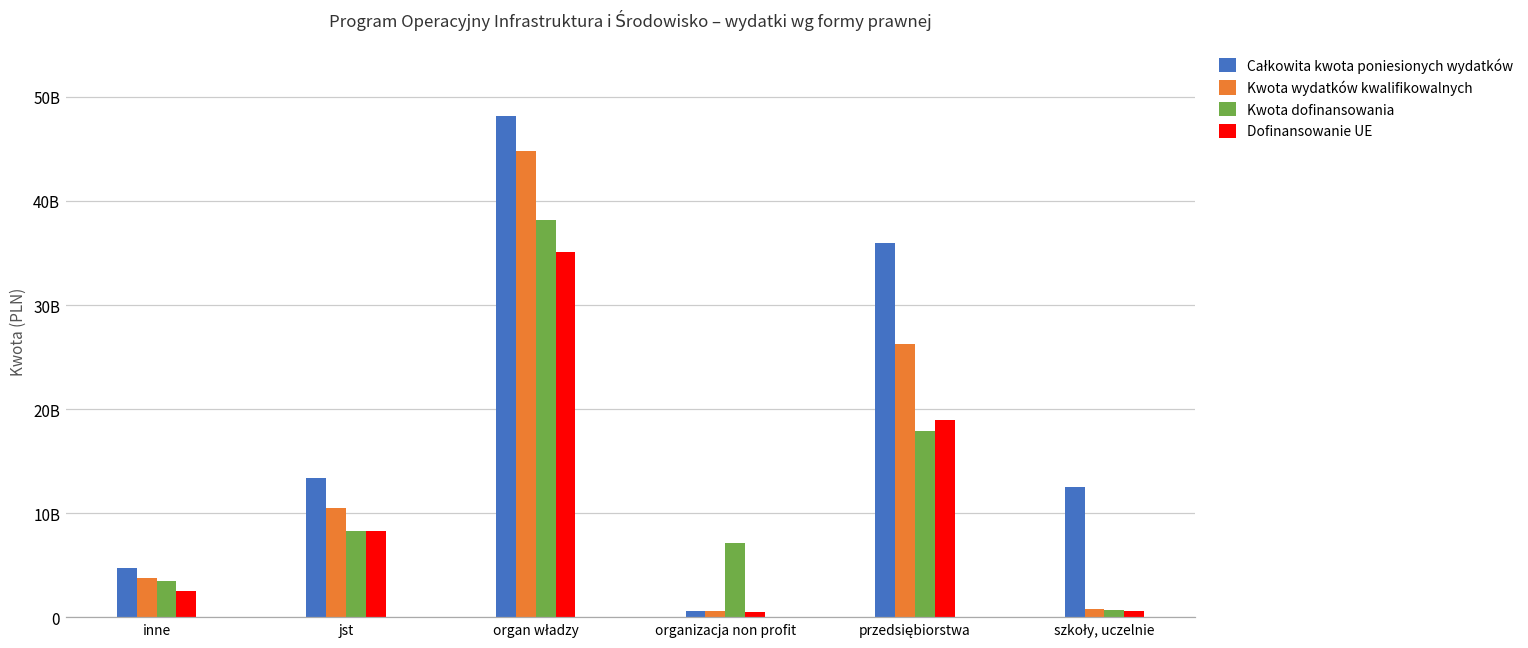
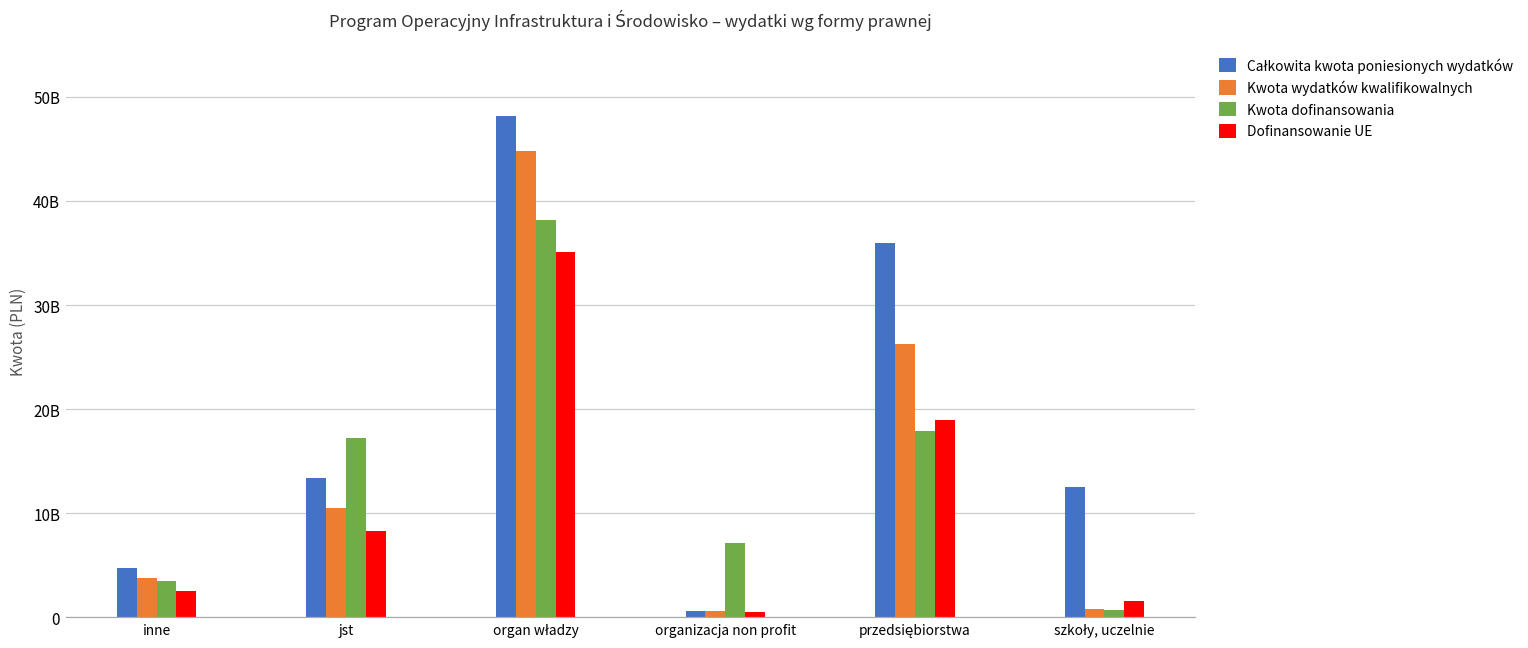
Kwota dofinansowania, jst: 8000000000 -> 17000000000
Dofinansowanie UE, szkoły, uczelnie: 1000000000 -> 2000000000
